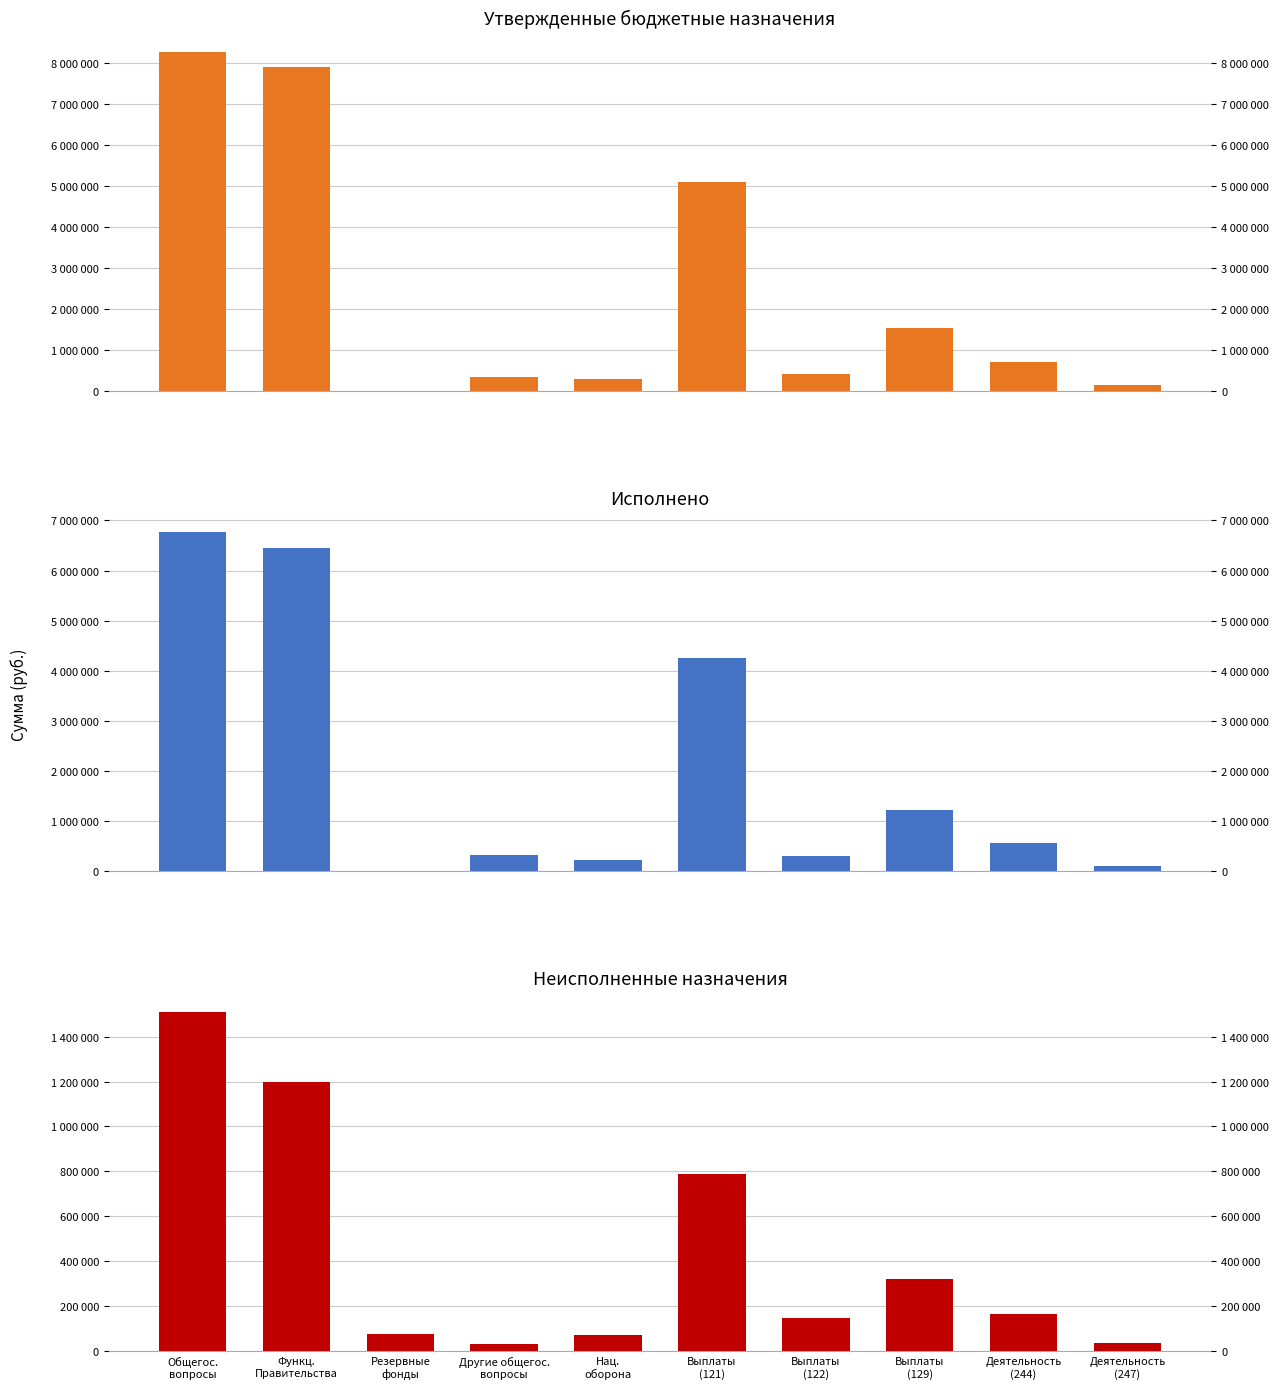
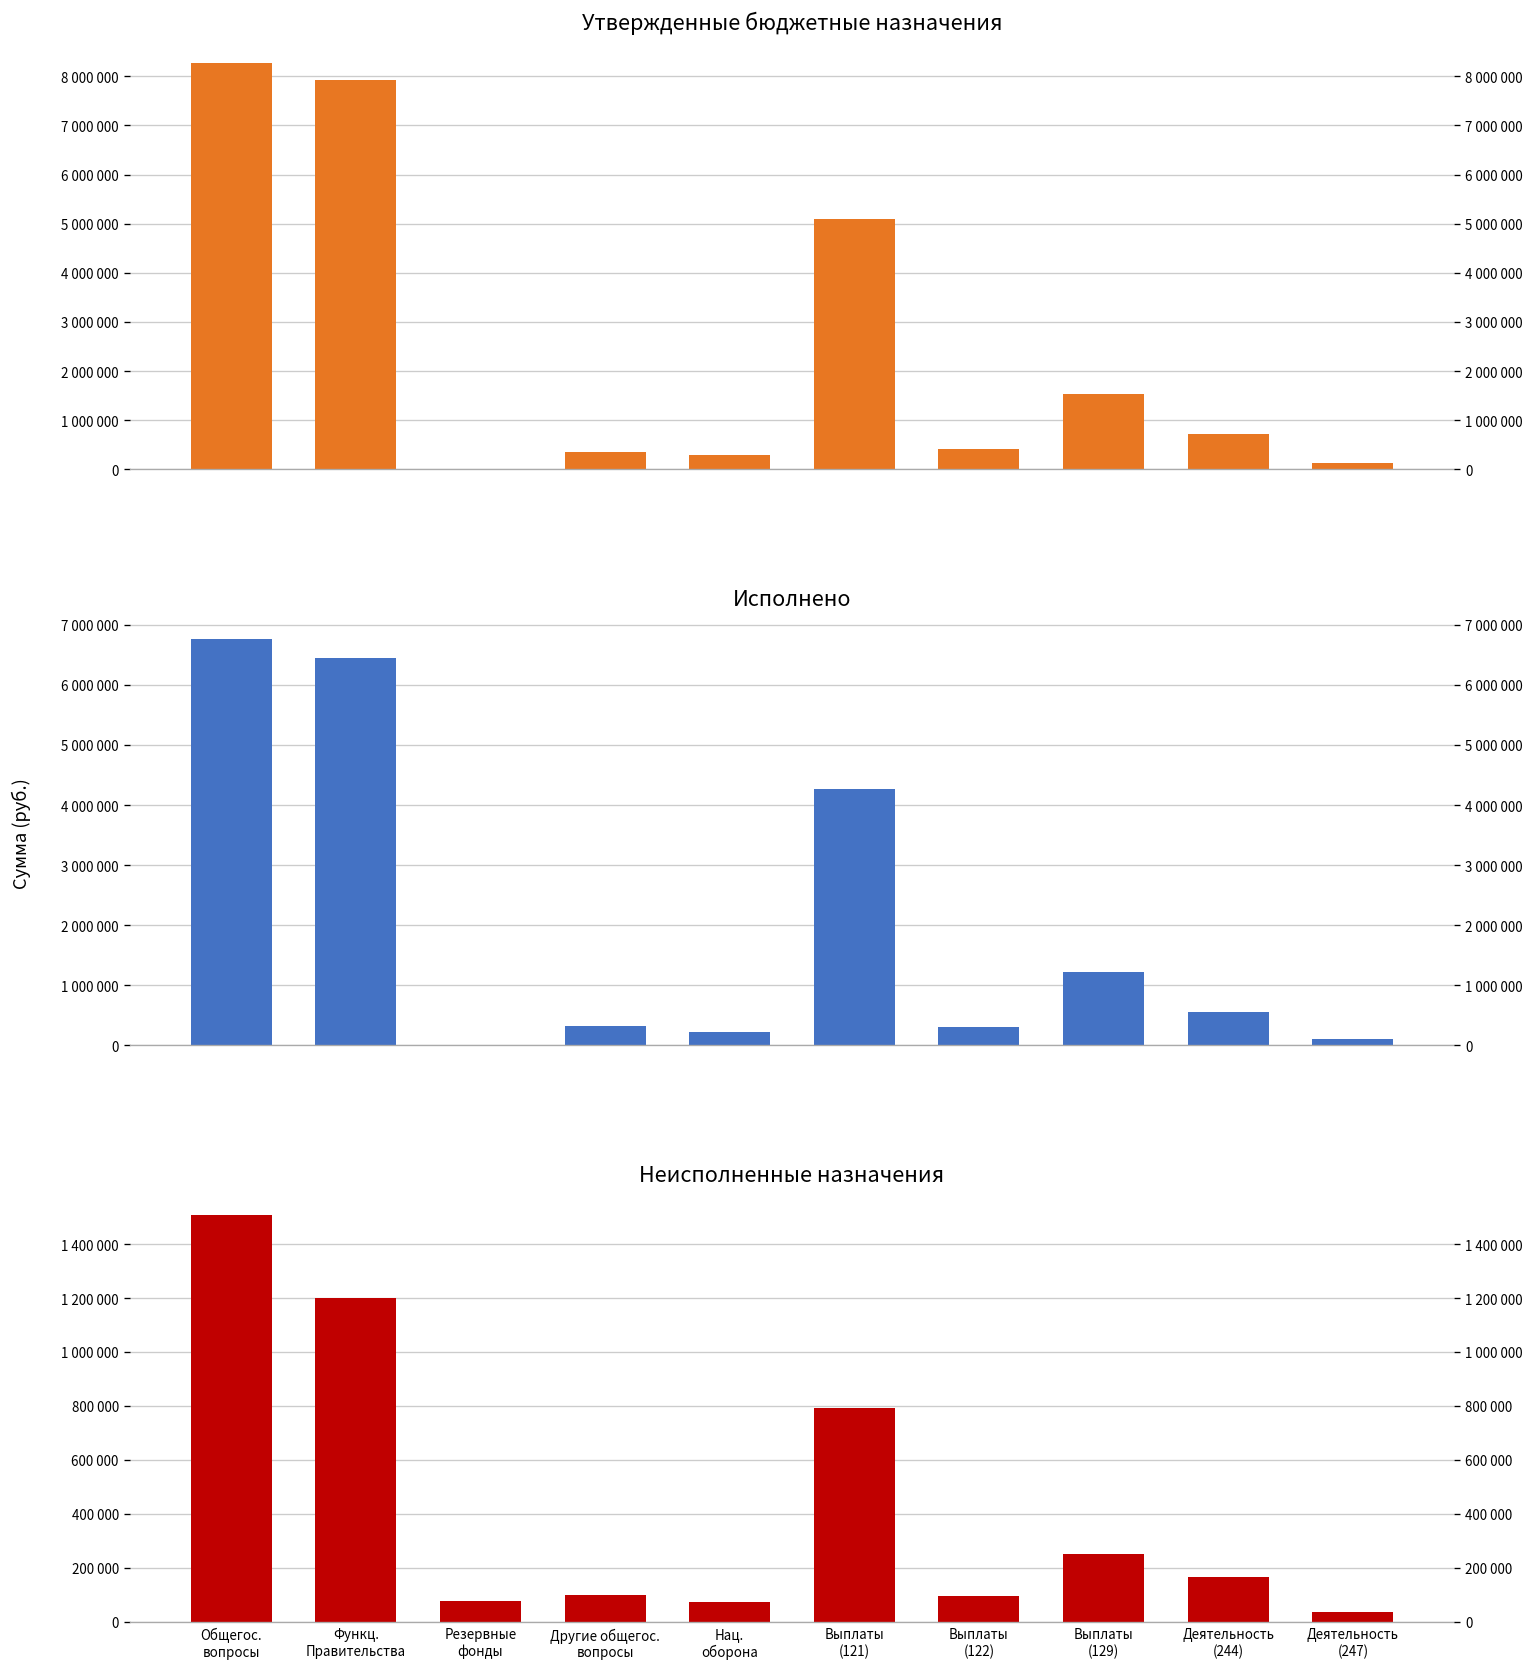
Неисполненные назначения, Другие общегос. вопросы: 30000 -> 100000
Неисполненные назначения, Выплаты (122): 150000 -> 100000
Неисполненные назначения, Выплаты (129): 320000 -> 250000
